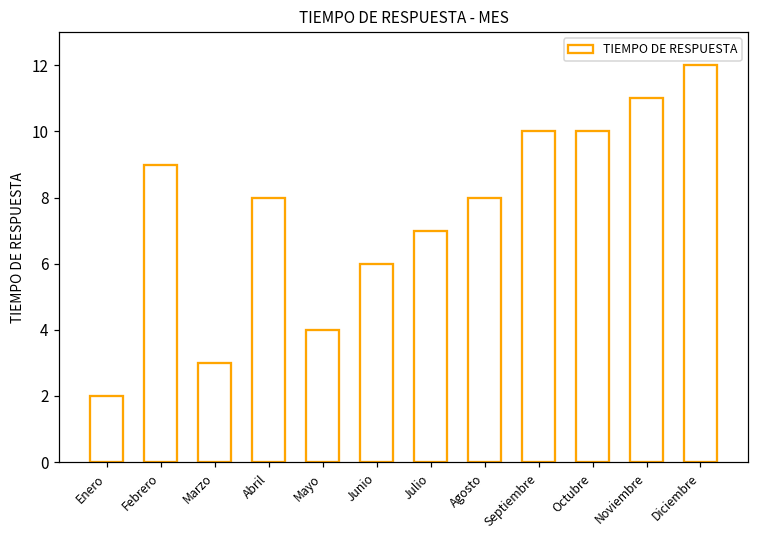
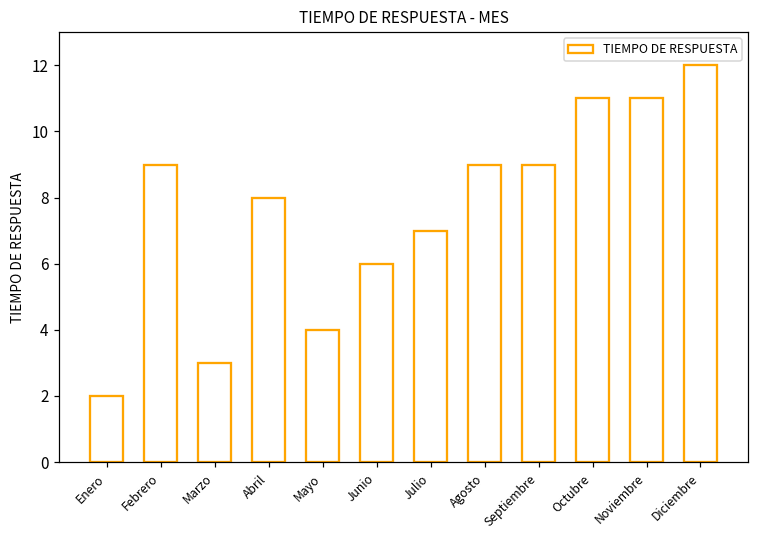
Agosto: 8 -> 9
Septiembre: 10 -> 9
Octubre: 10 -> 11
